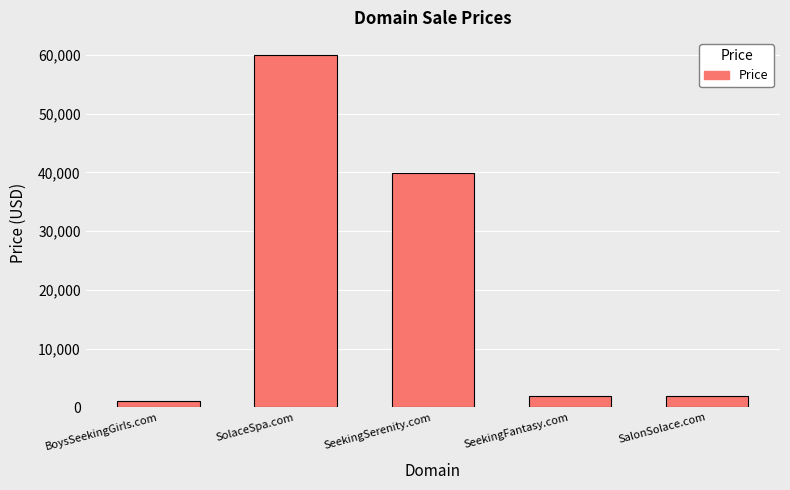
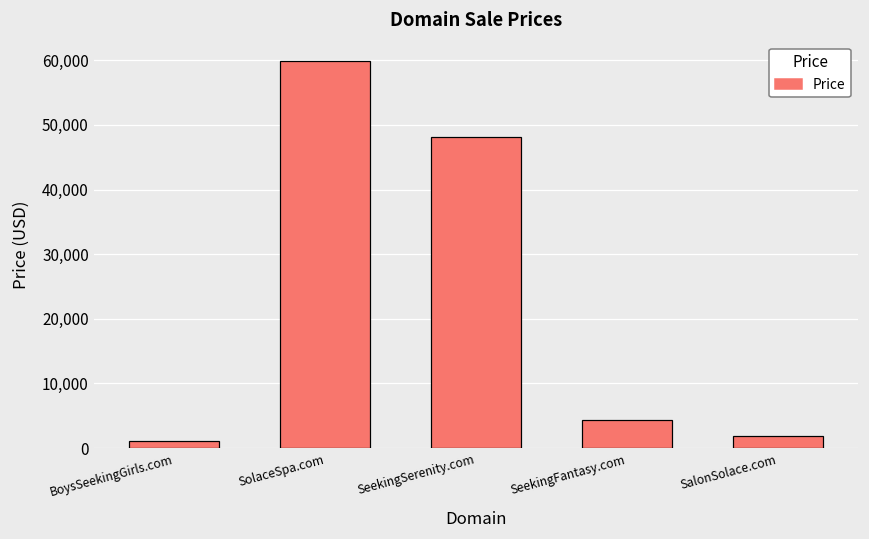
SeekingSerenity.com: 40,000 -> 48,000
SeekingFantasy.com: 2,000 -> 4,000
